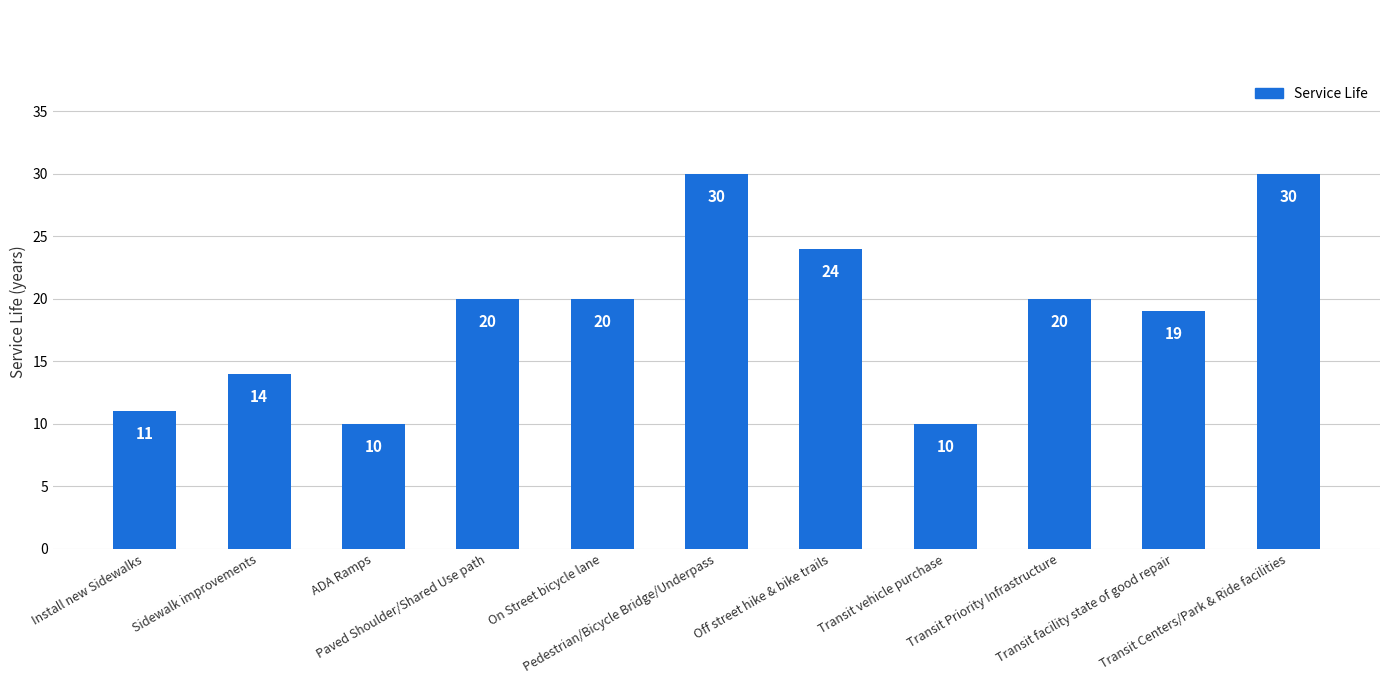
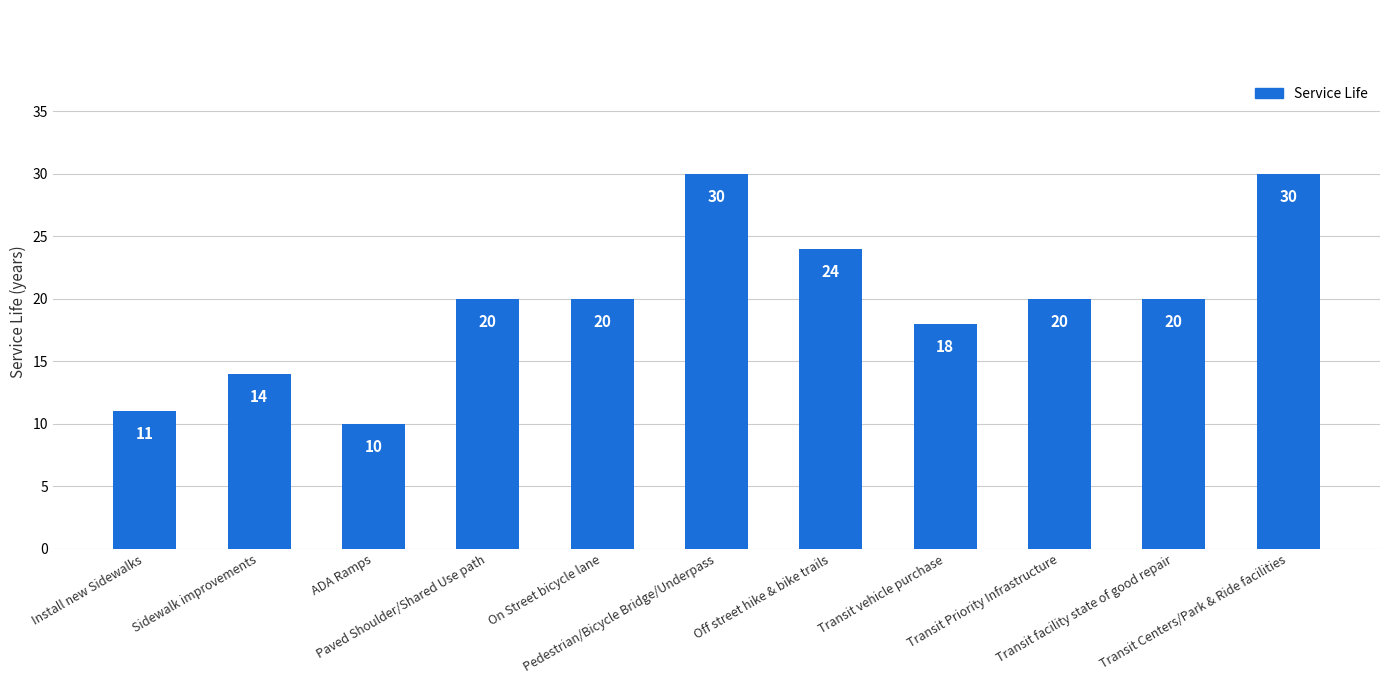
Transit vehicle purchase: 10 -> 18
Transit facility state of good repair: 19 -> 20
